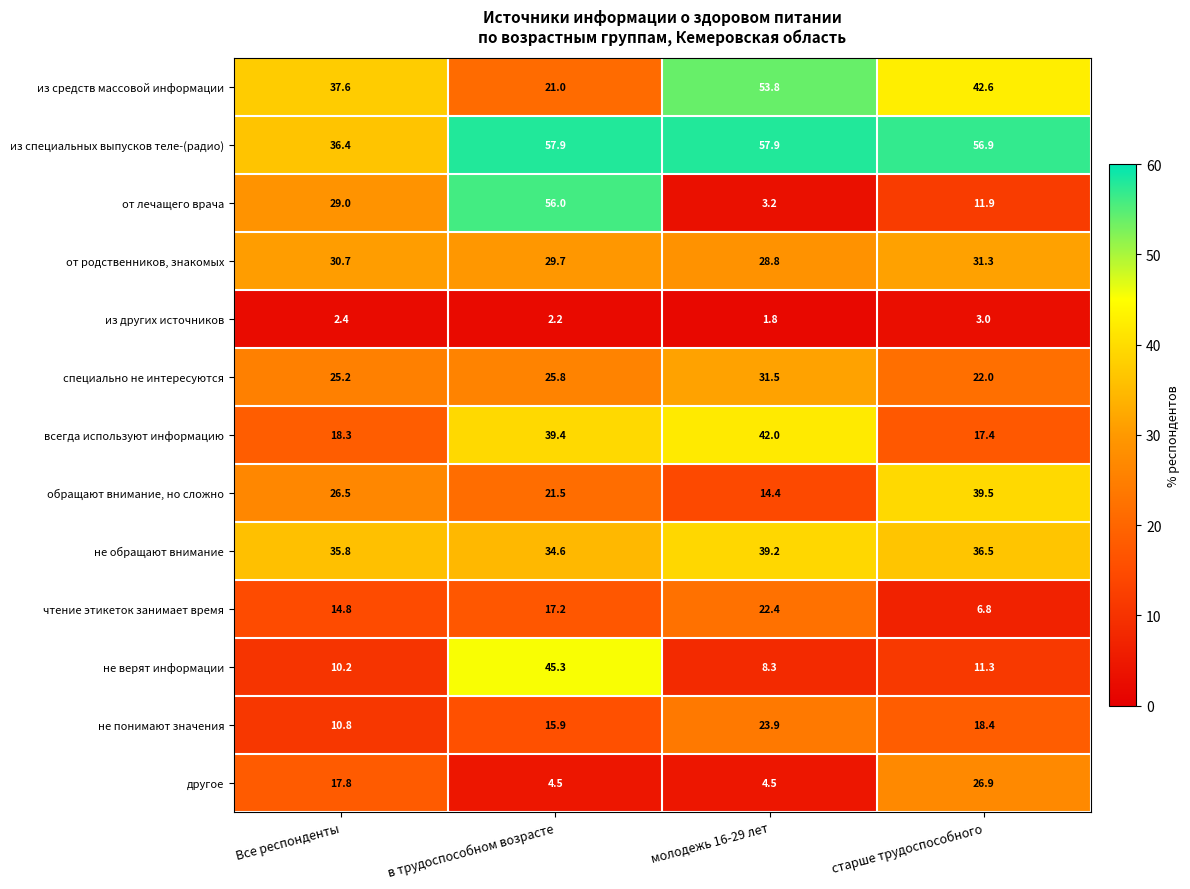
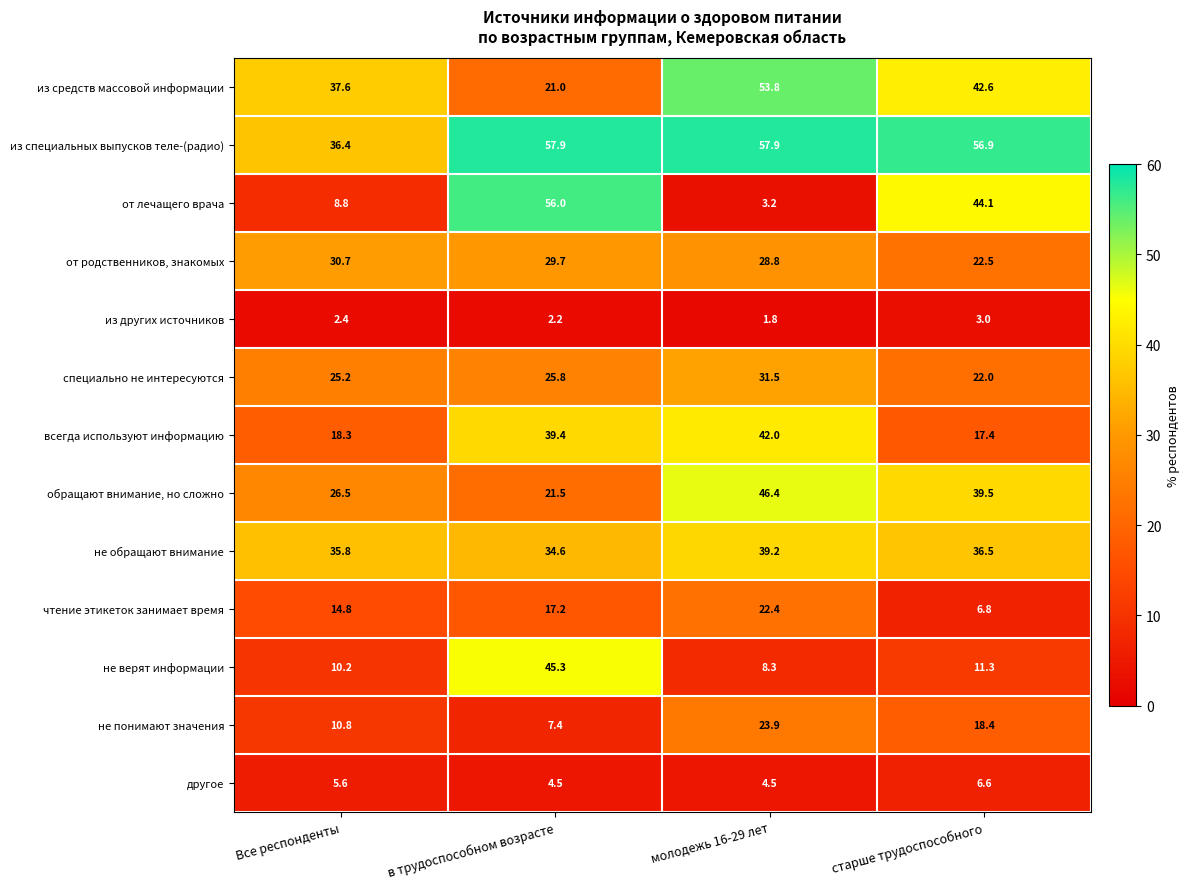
от лечащего врача, Все респонденты: 29.0 -> 8.8
от лечащего врача, старше трудоспособного: 11.9 -> 44.1
от родственников, знакомых, старше трудоспособного: 31.3 -> 22.5
обращают внимание, но сложно, молодежь 16-29 лет: 14.4 -> 46.4
не понимают значения, в трудоспособном возрасте: 15.9 -> 7.4
другое, Все респонденты: 17.8 -> 5.6
другое, старше трудоспособного: 26.9 -> 6.6
